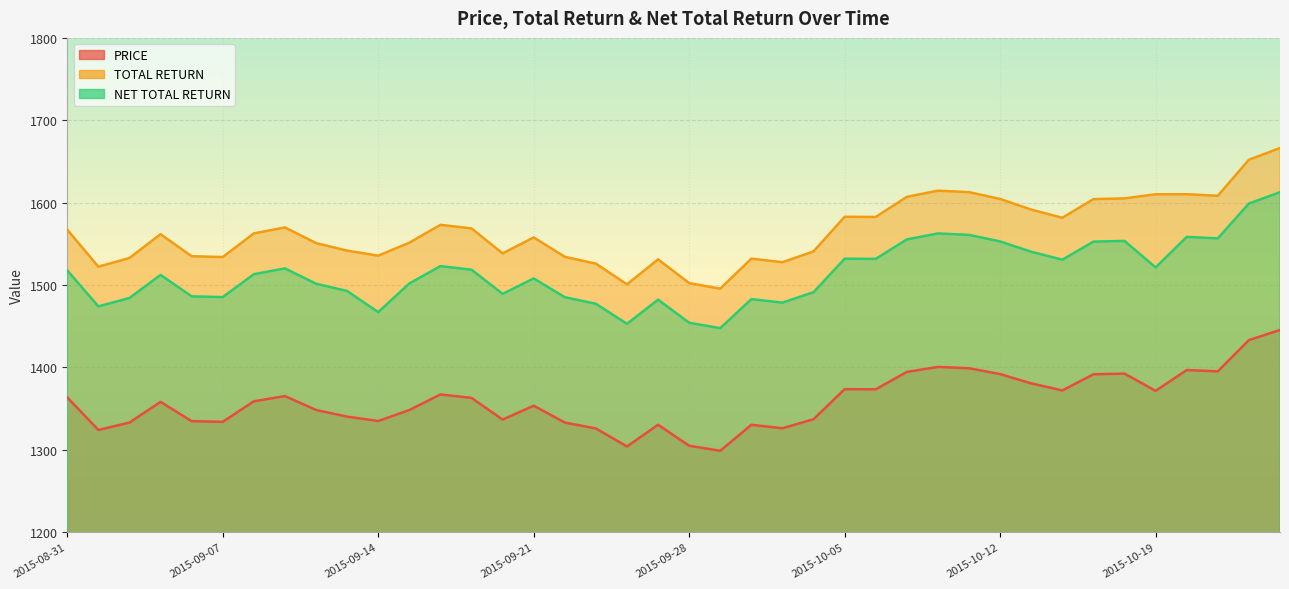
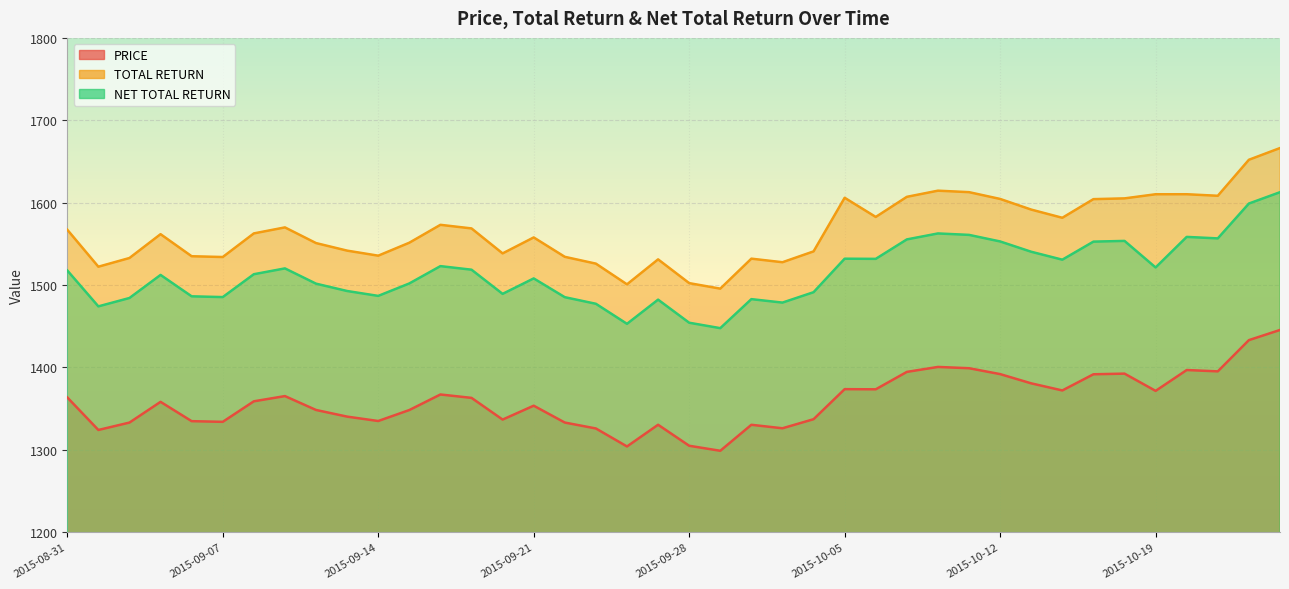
NET TOTAL RETURN, 2015-09-14: 1470 -> 1490
TOTAL RETURN, 2015-10-05: 1580 -> 1610
